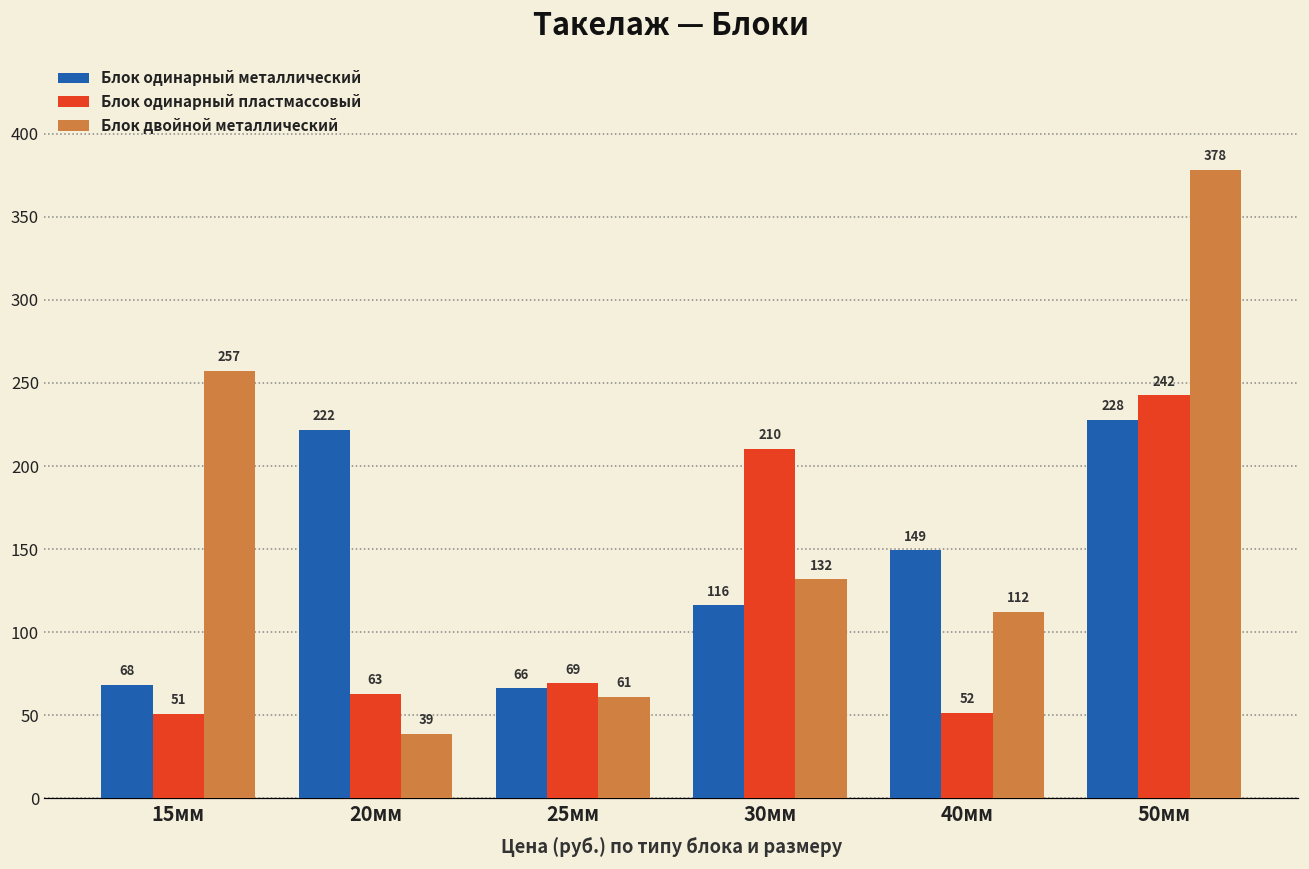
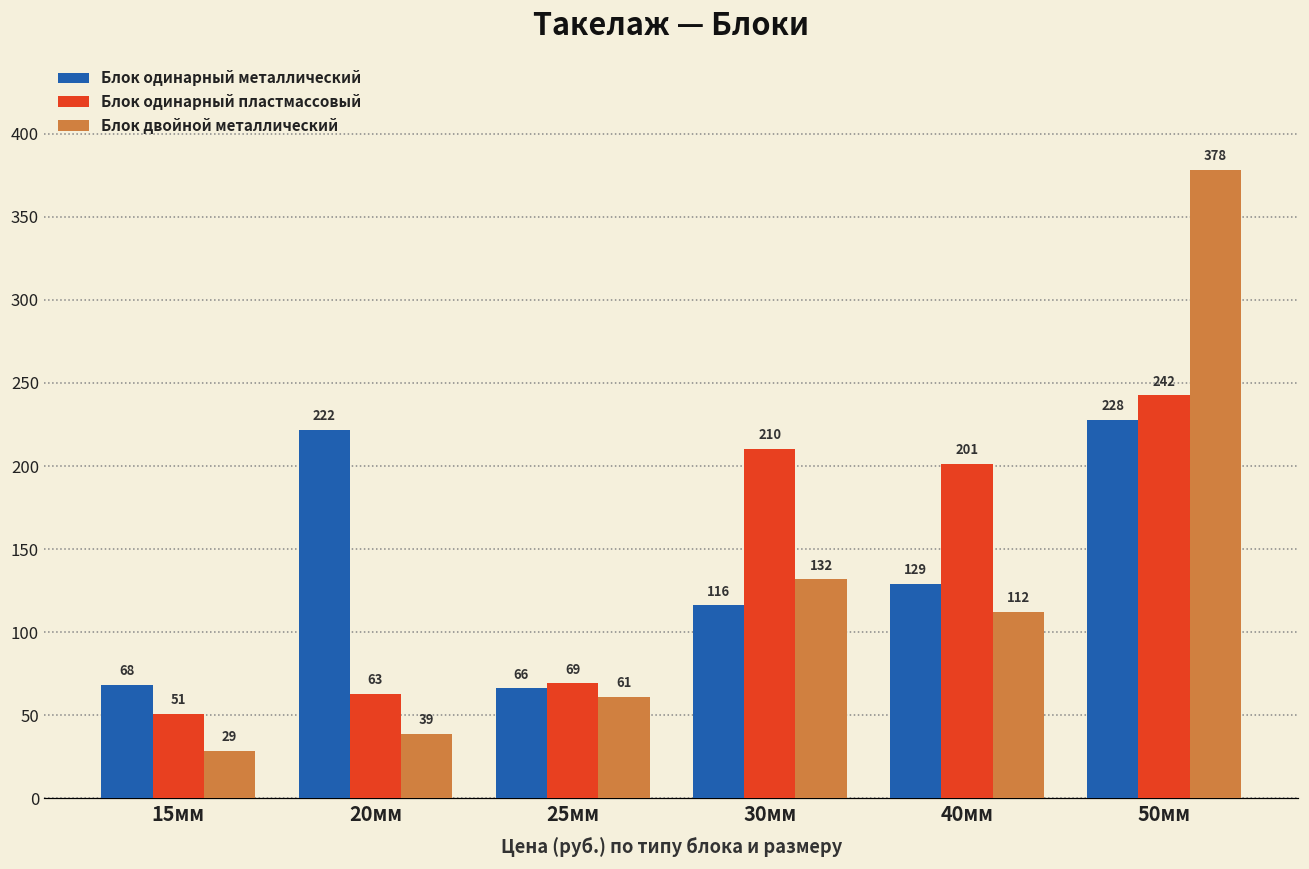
Блок двойной металлический, 15мм: 257 -> 29
Блок одинарный металлический, 40мм: 149 -> 129
Блок одинарный пластмассовый, 40мм: 52 -> 201
